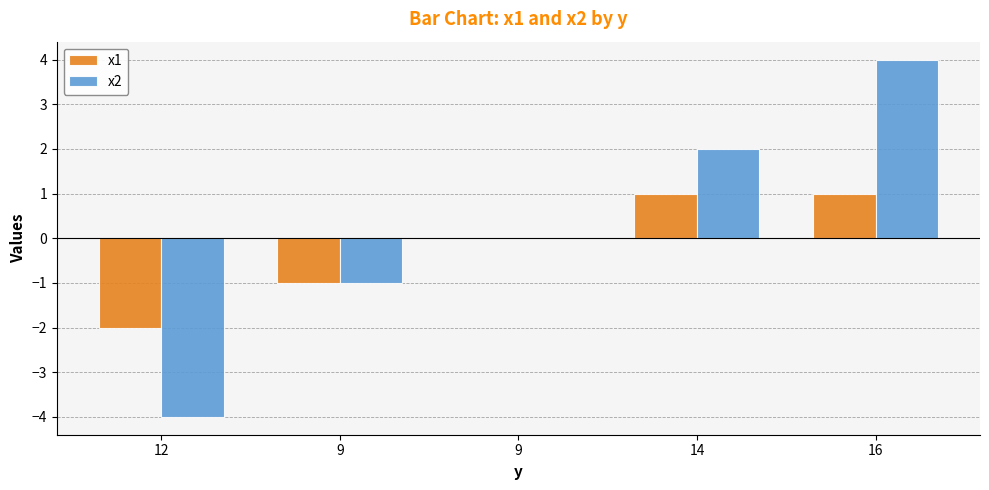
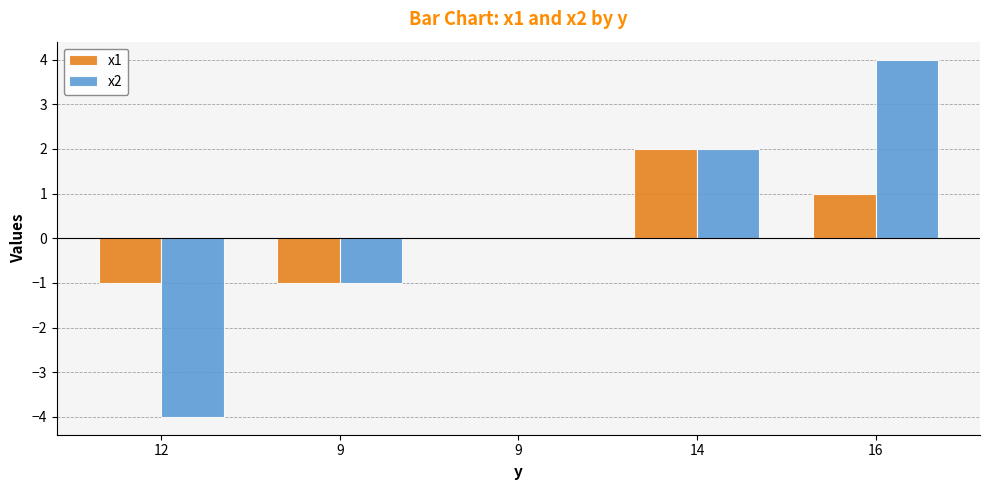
x1, 12: -2 -> -1
x1, 14: 1 -> 2
